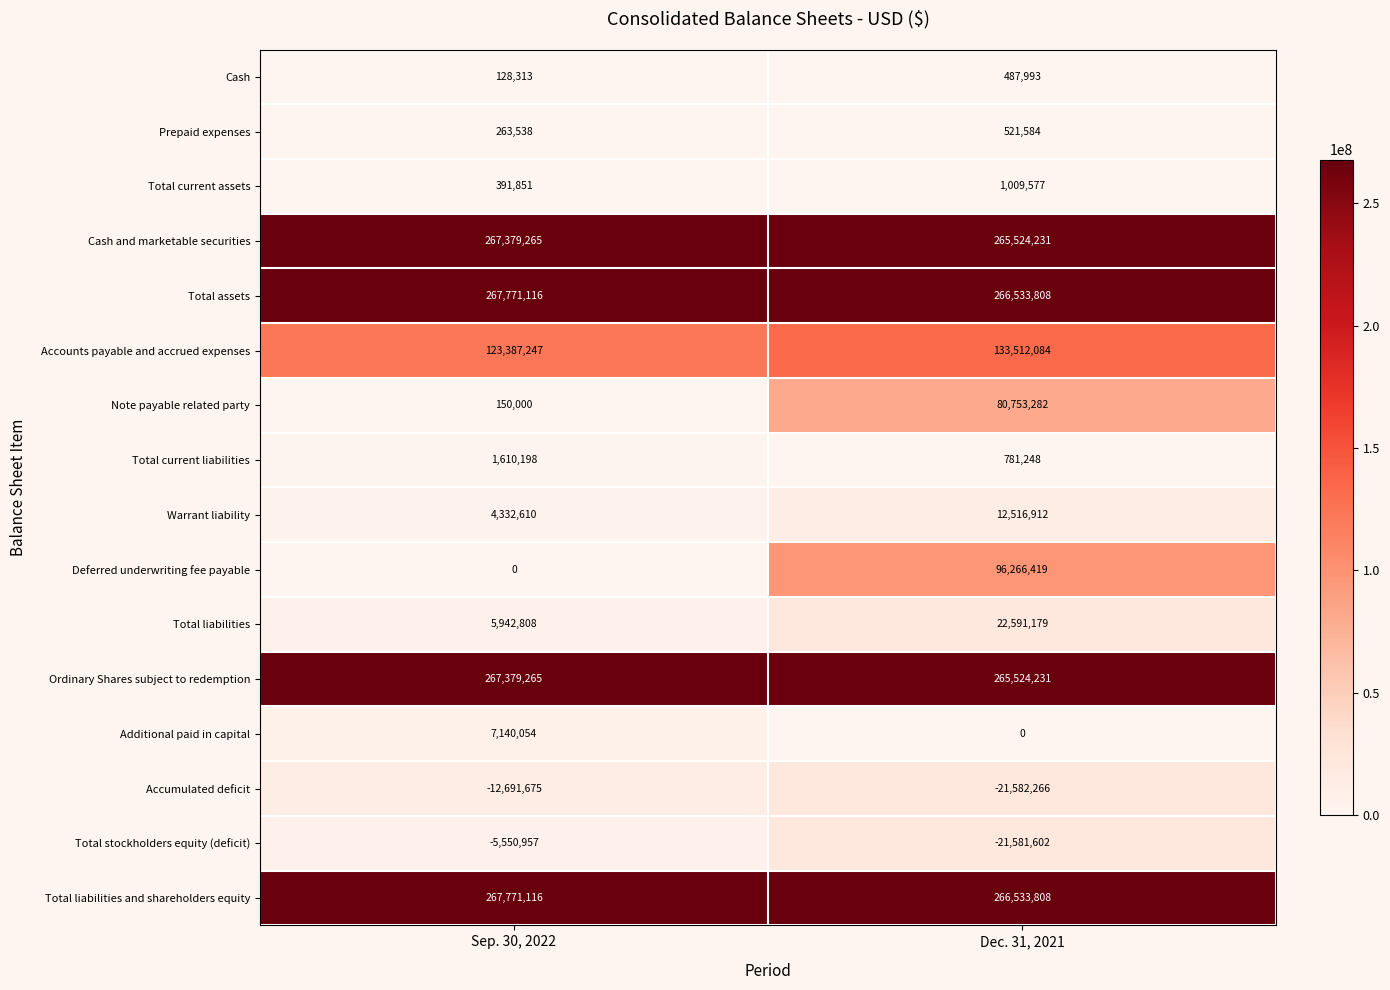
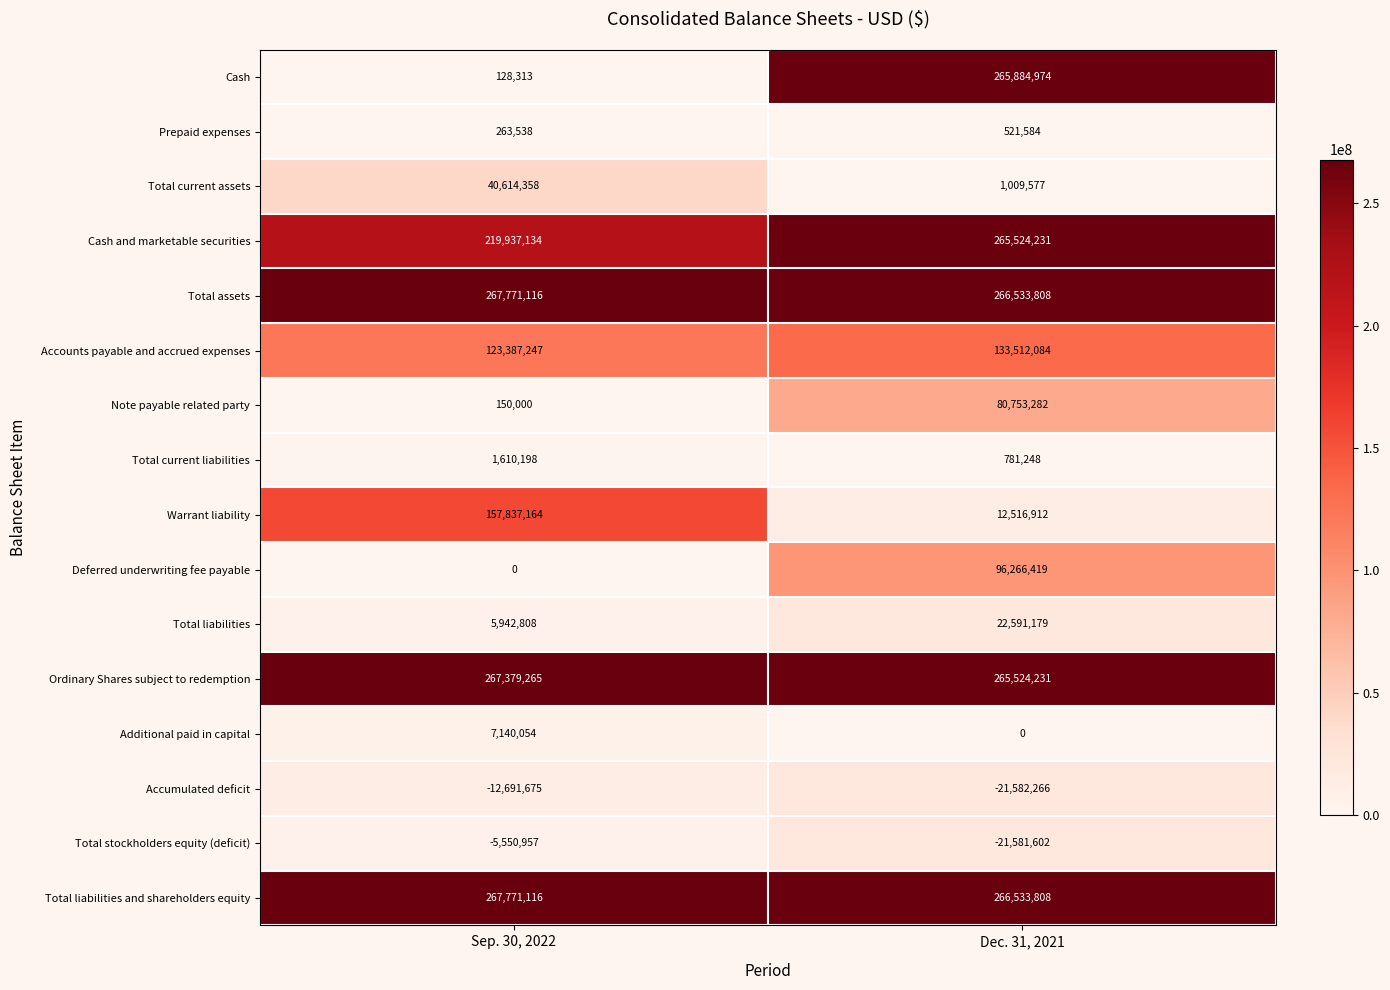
Cash, Dec. 31, 2021: 487,993 -> 265,884,974
Total current assets, Sep. 30, 2022: 391,851 -> 40,614,358
Cash and marketable securities, Sep. 30, 2022: 267,379,265 -> 219,937,134
Warrant liability, Sep. 30, 2022: 4,332,610 -> 157,837,164
